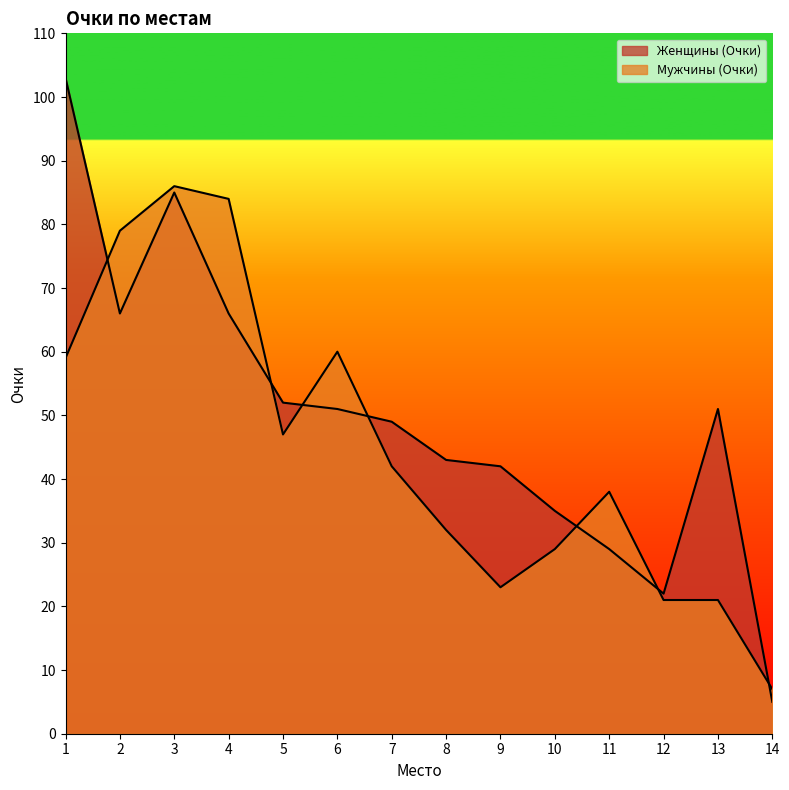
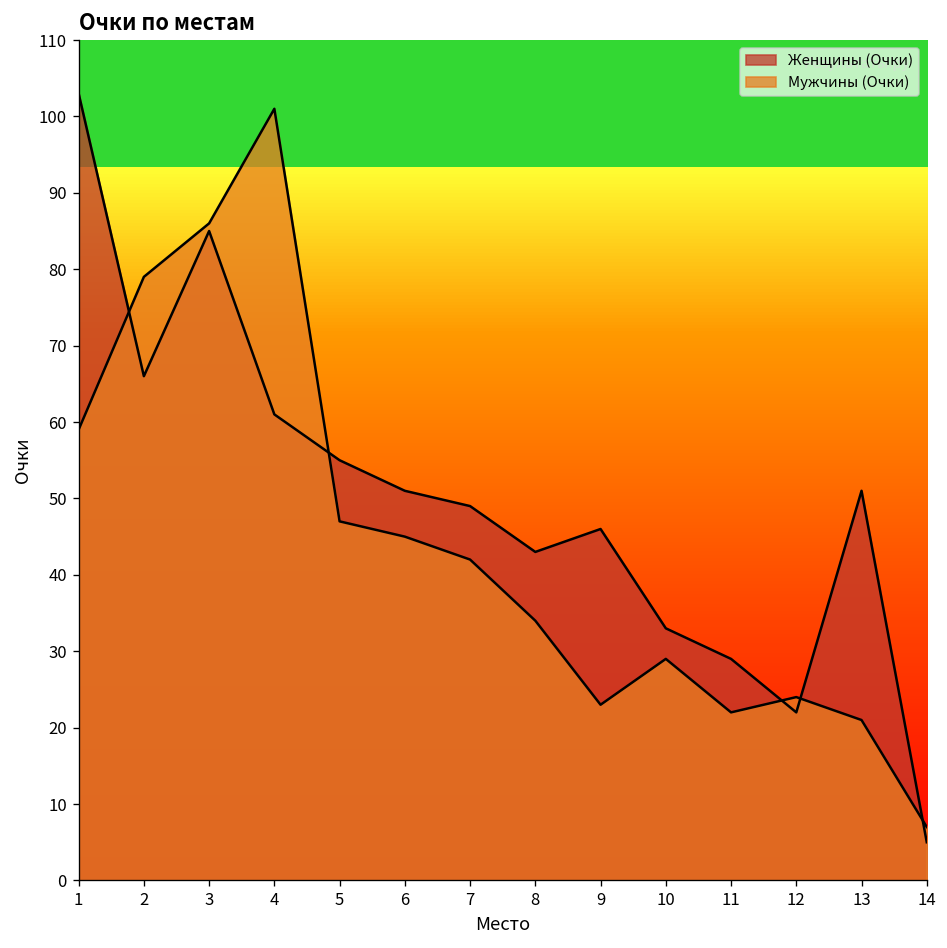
Женщины (Очки), 4: 66 -> 61
Мужчины (Очки), 4: 84 -> 101
Женщины (Очки), 5: 52 -> 55
Мужчины (Очки), 6: 60 -> 45
Мужчины (Очки), 8: 32 -> 34
Женщины (Очки), 9: 42 -> 46
Женщины (Очки), 10: 35 -> 33
Мужчины (Очки), 11: 38 -> 22
Мужчины (Очки), 12: 21 -> 24
